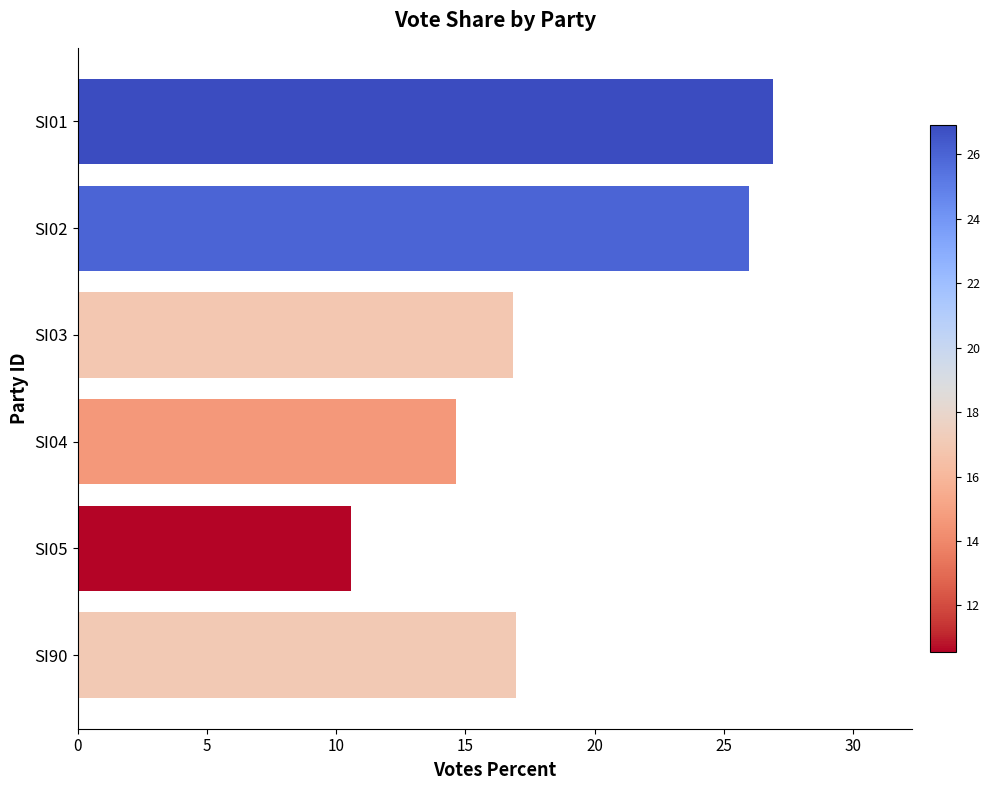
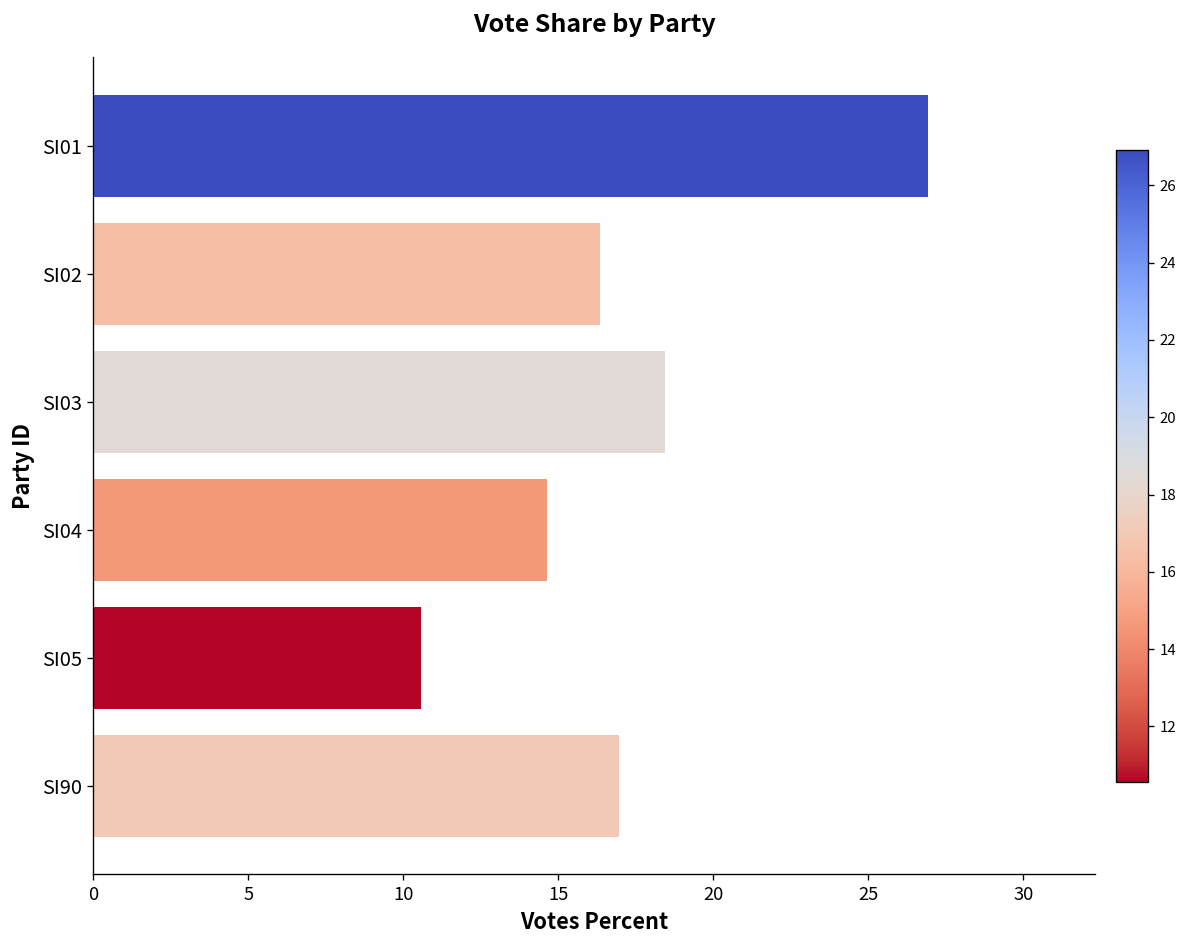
SI02: 26.0 -> 16.3
SI03: 16.8 -> 18.5
